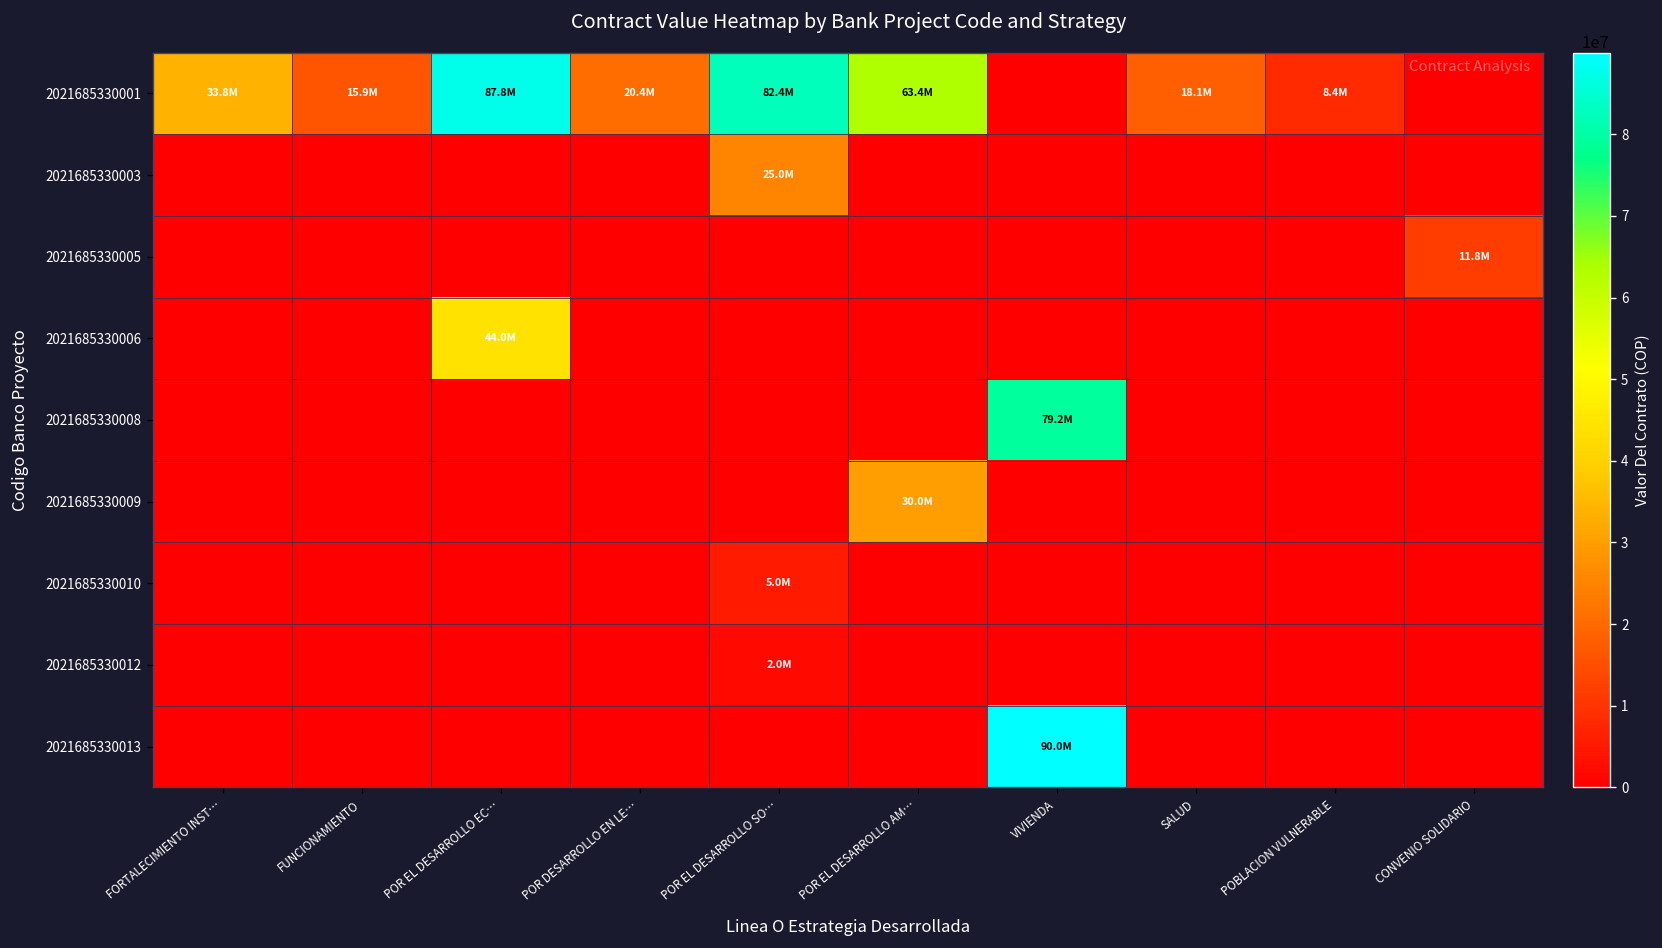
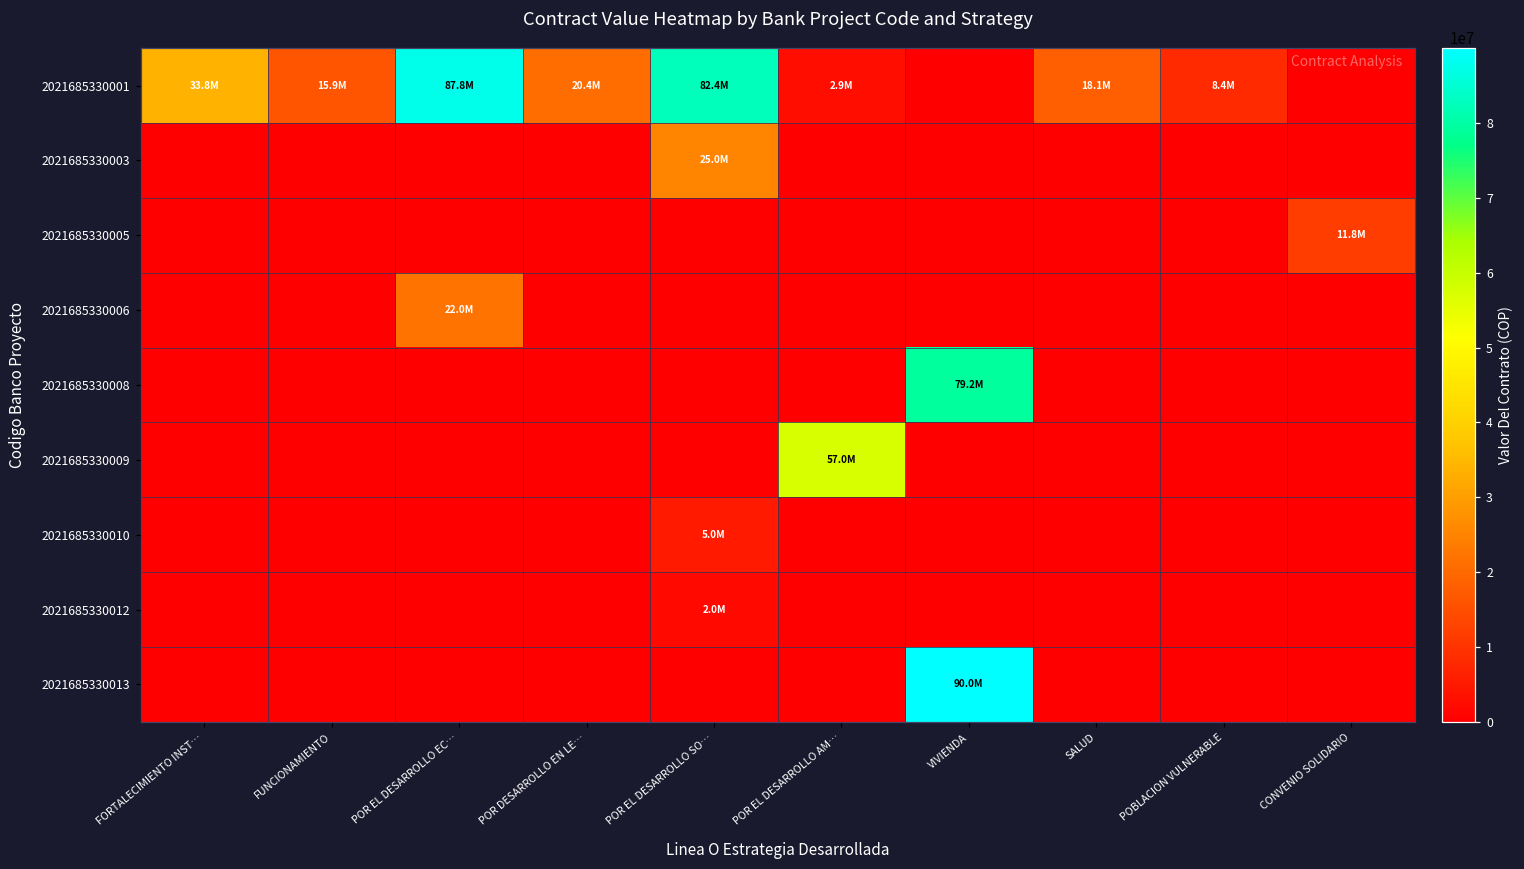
2021685330001, POR EL DESARROLLO AM…: 63.4M -> 2.9M
2021685330006, POR EL DESARROLLO EC…: 44.0M -> 22.0M
2021685330009, POR EL DESARROLLO AM…: 30.0M -> 57.0M
